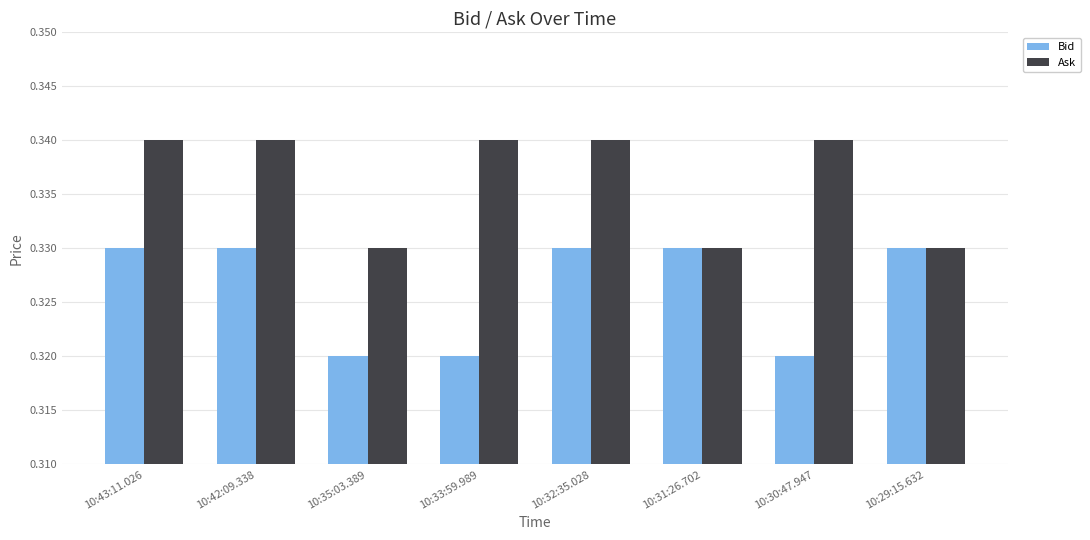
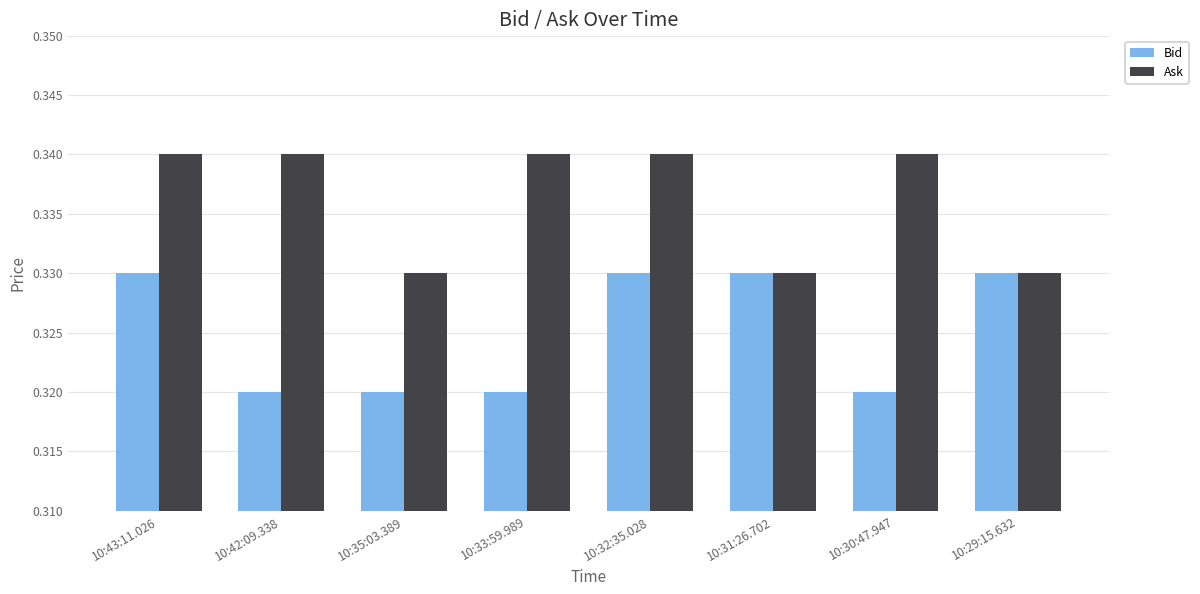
Bid, 10:42:09.338: 0.33 -> 0.32
